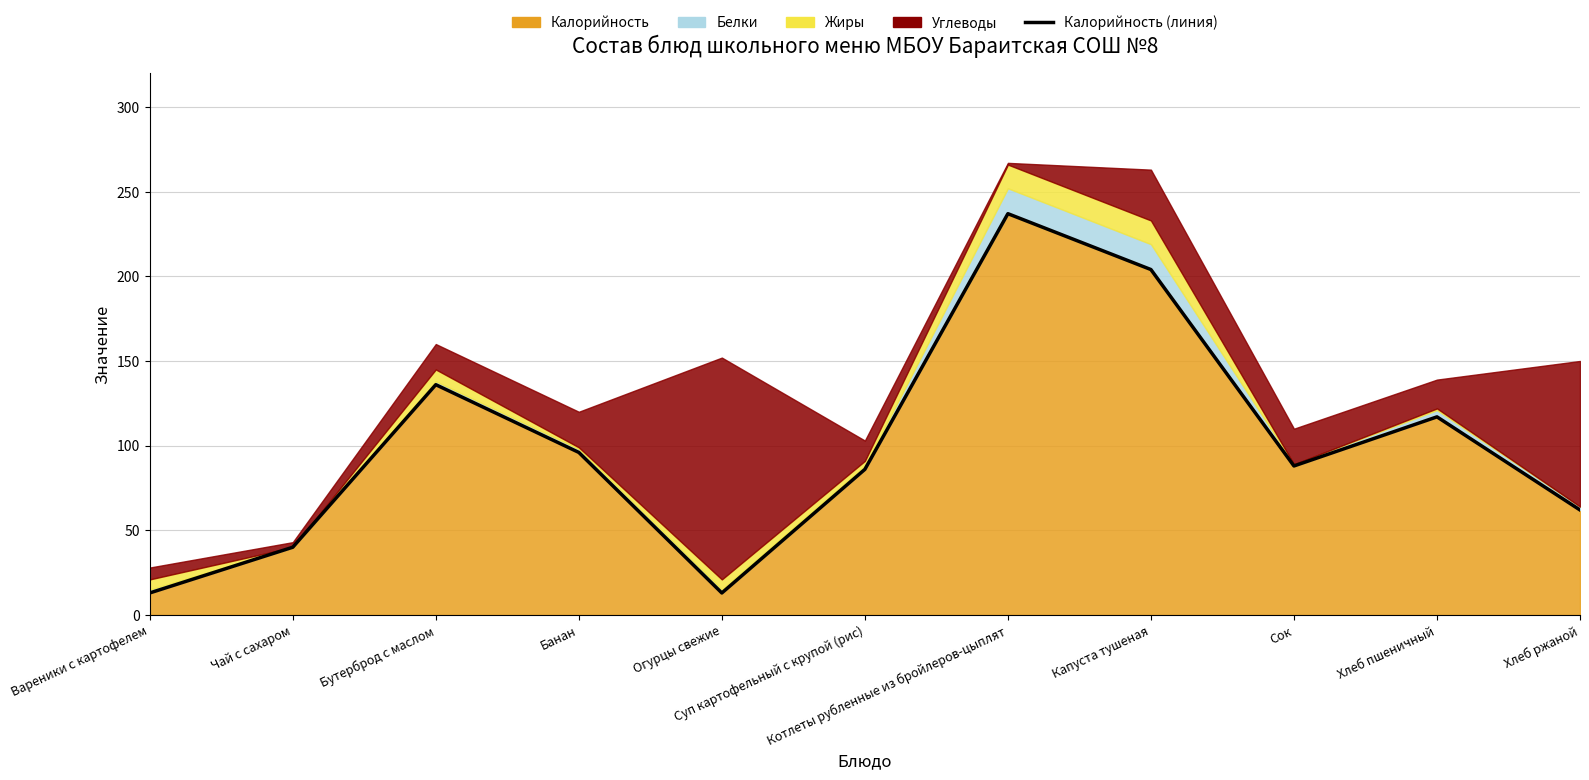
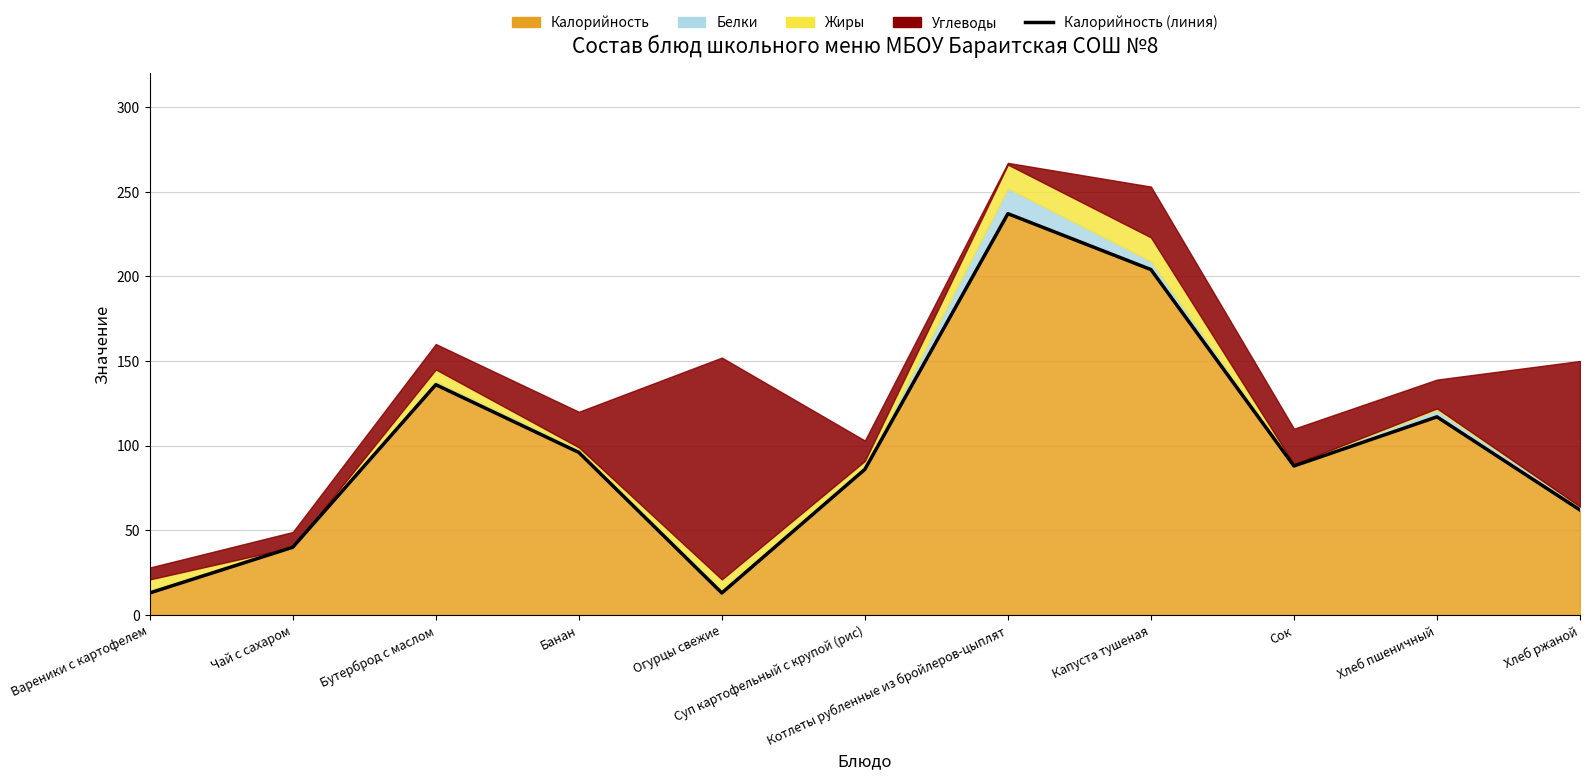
Углеводы, Чай с сахаром: 3 -> 9
Белки, Капуста тушеная: 15 -> 5
